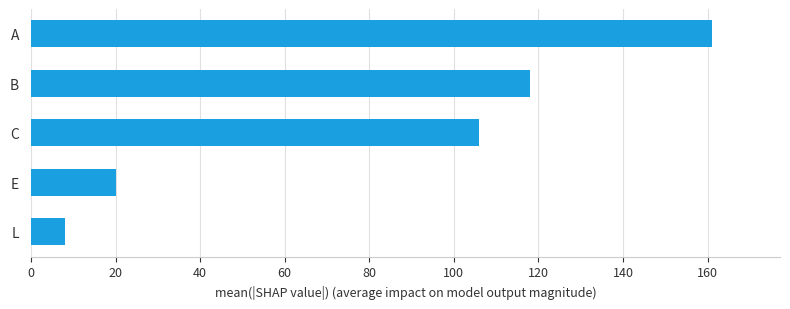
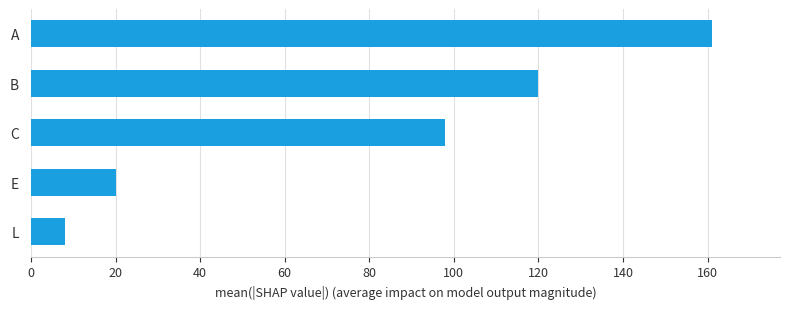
B: 118 -> 120
C: 106 -> 98
